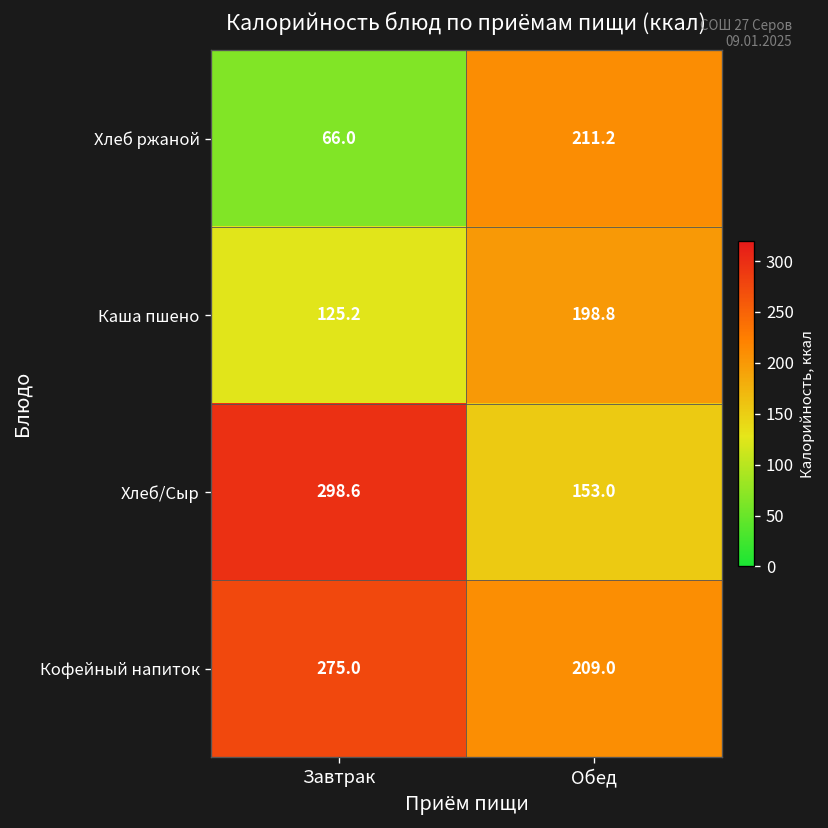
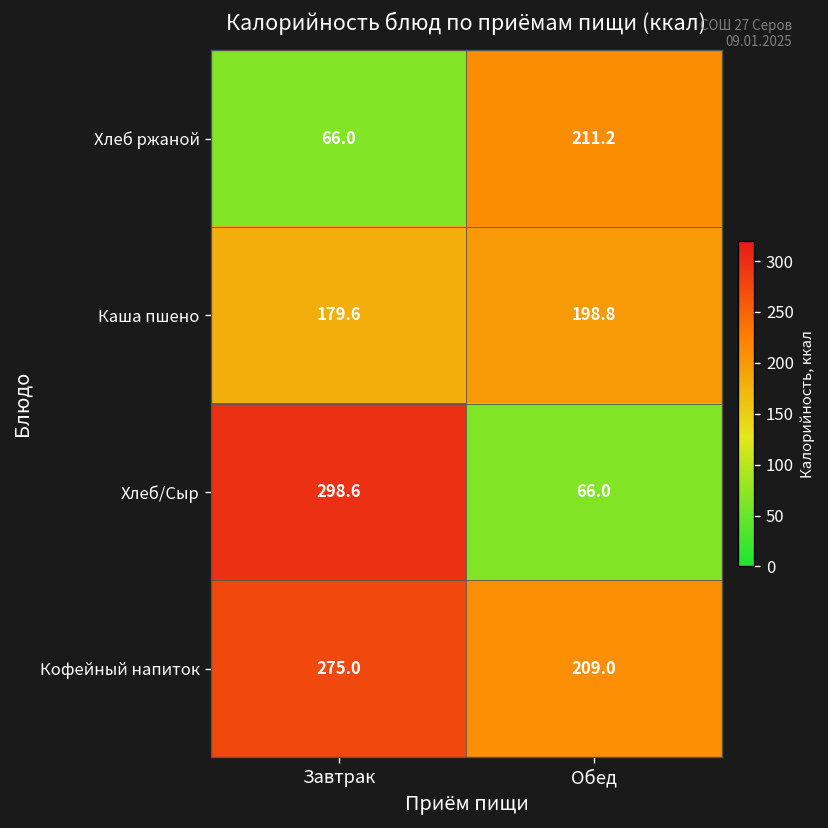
Каша пшено, Завтрак: 125.2 -> 179.6
Хлеб/Сыр, Обед: 153.0 -> 66.0
